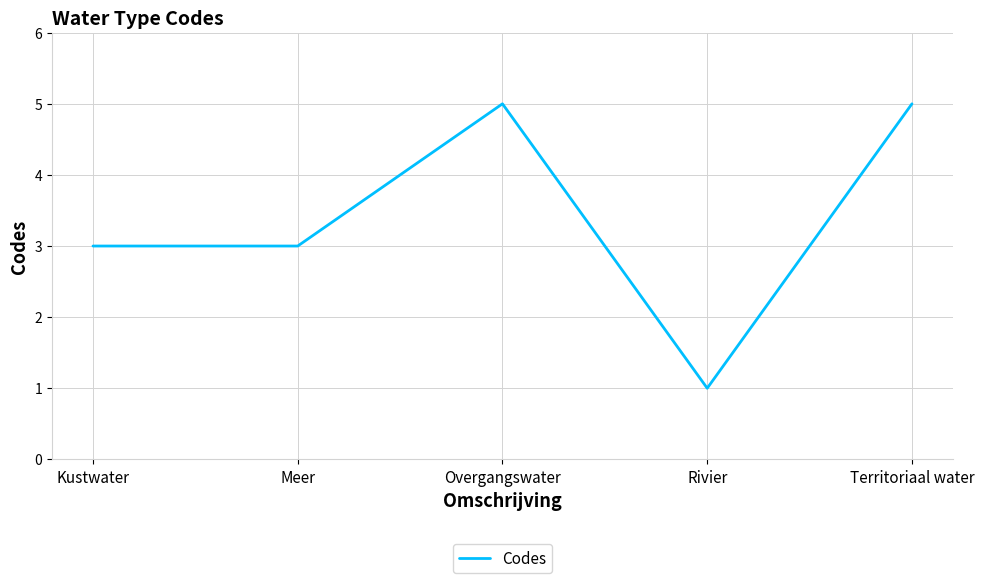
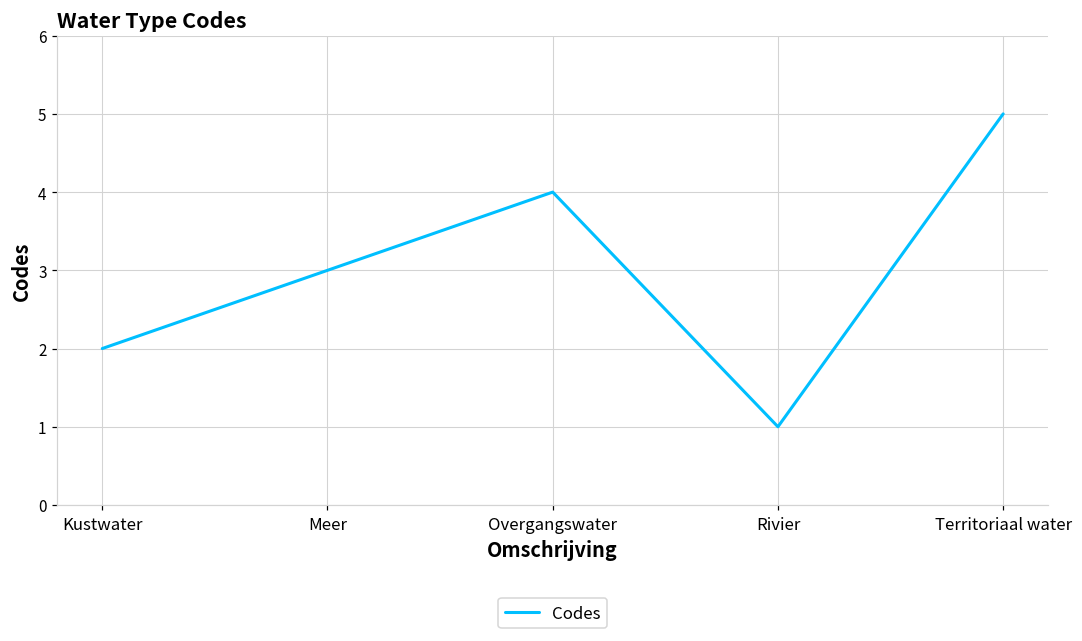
Kustwater: 3 -> 2
Overgangswater: 5 -> 4
